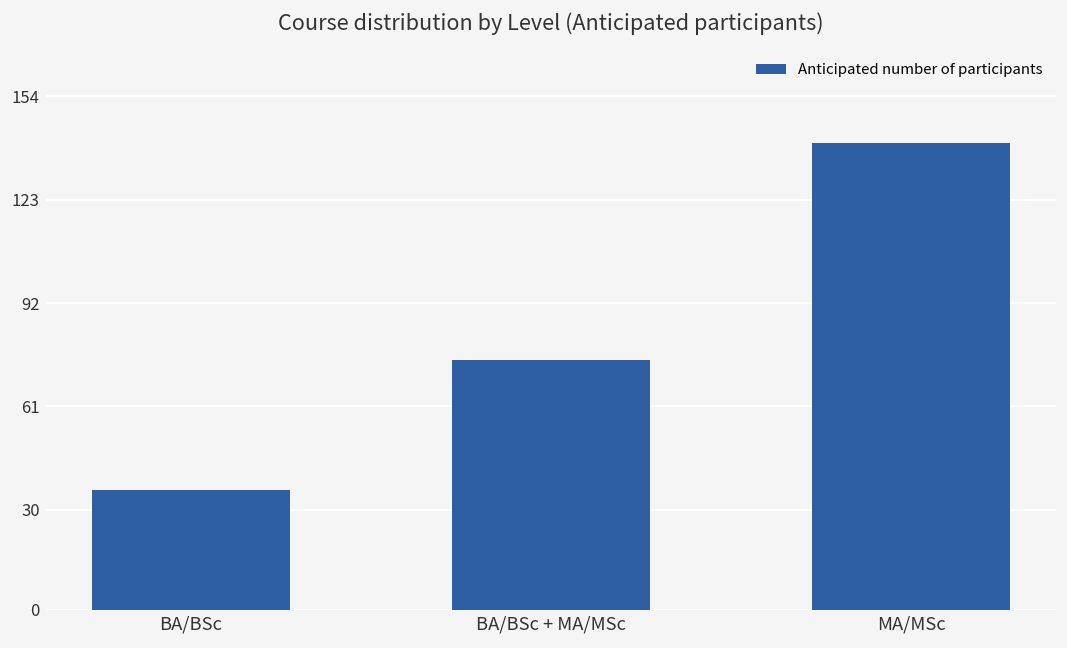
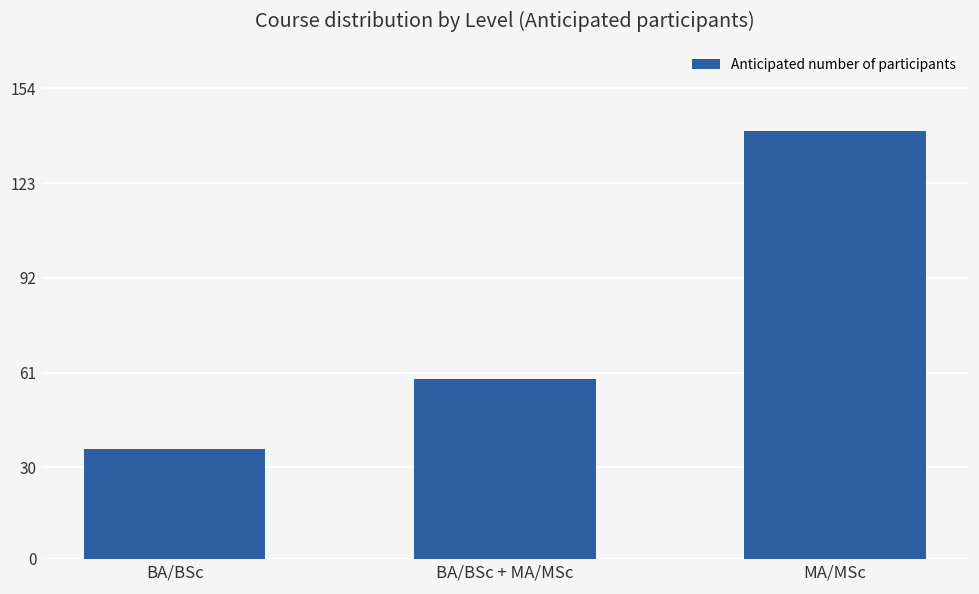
BA/BSc + MA/MSc: 75 -> 59
